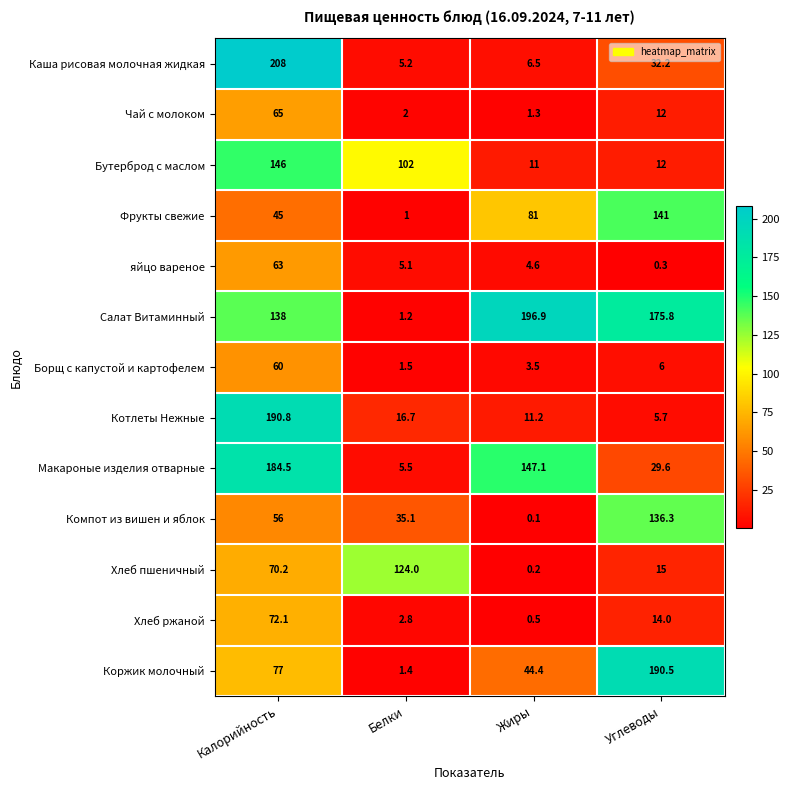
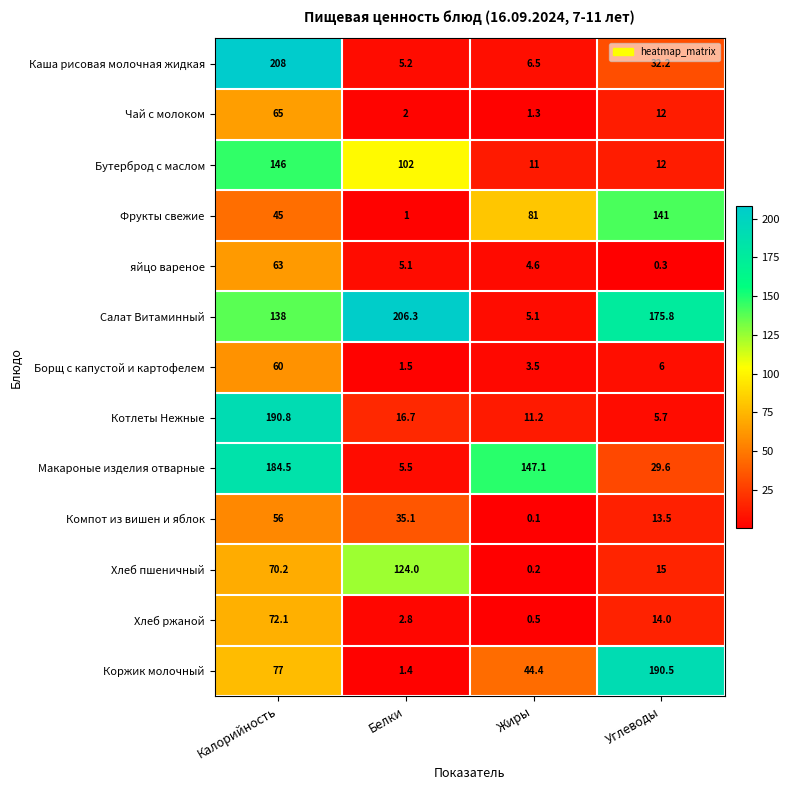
Салат Витаминный, Белки: 1.2 -> 206.3
Салат Витаминный, Жиры: 196.9 -> 5.1
Компот из вишен и яблок, Углеводы: 136.3 -> 13.5
